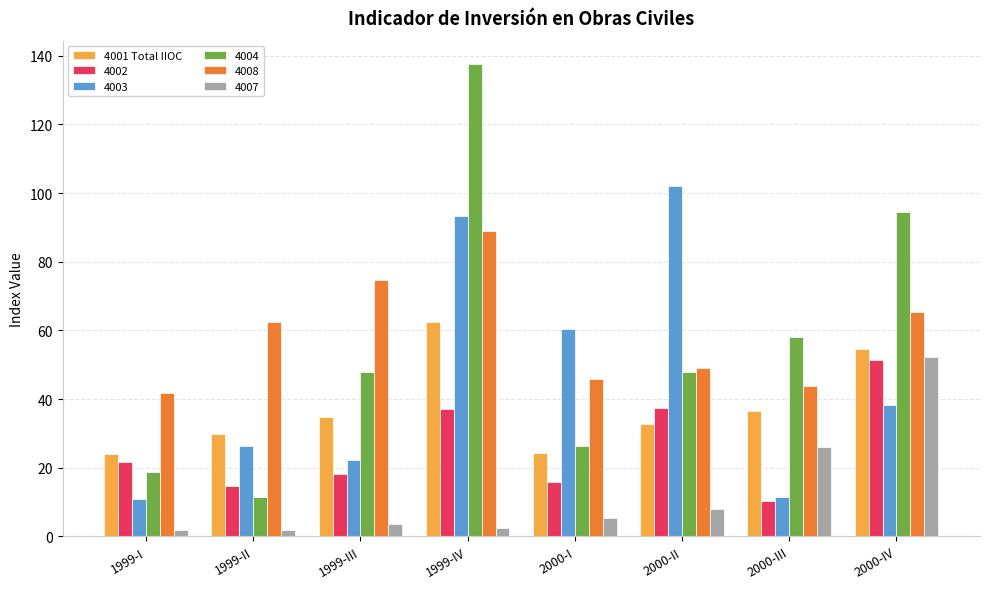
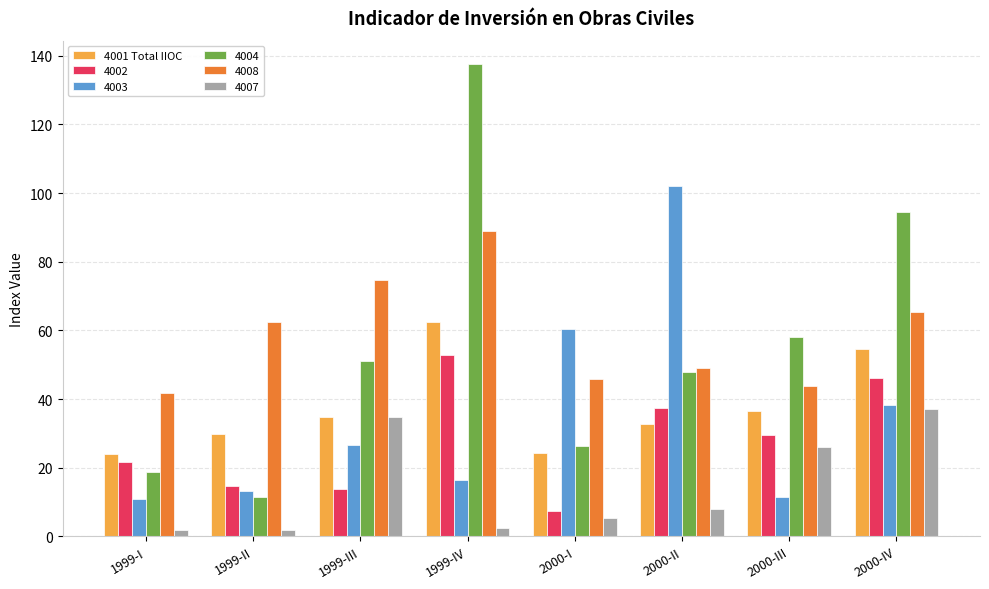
4003, 1999-II: 26 -> 13
4002, 1999-III: 18 -> 14
4003, 1999-III: 22 -> 27
4004, 1999-III: 48 -> 51
4007, 1999-III: 4 -> 35
4002, 1999-IV: 37 -> 53
4003, 1999-IV: 93 -> 16
4002, 2000-I: 16 -> 7
4002, 2000-III: 10 -> 29
4002, 2000-IV: 51 -> 46
4007, 2000-IV: 52 -> 37
